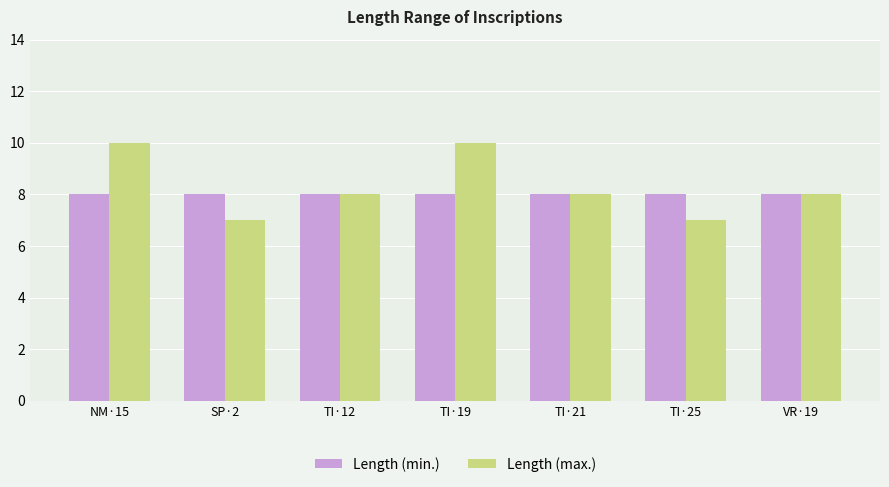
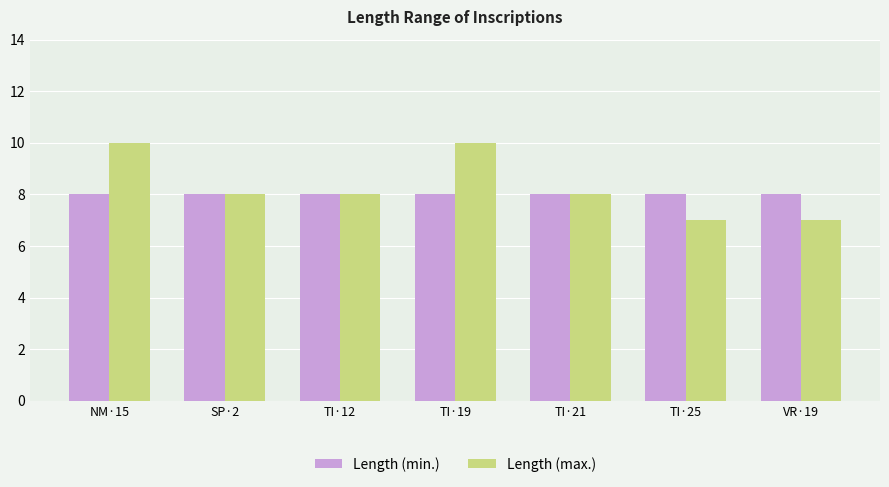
Length (max.), SP·2: 7 -> 8
Length (max.), VR·19: 8 -> 7
